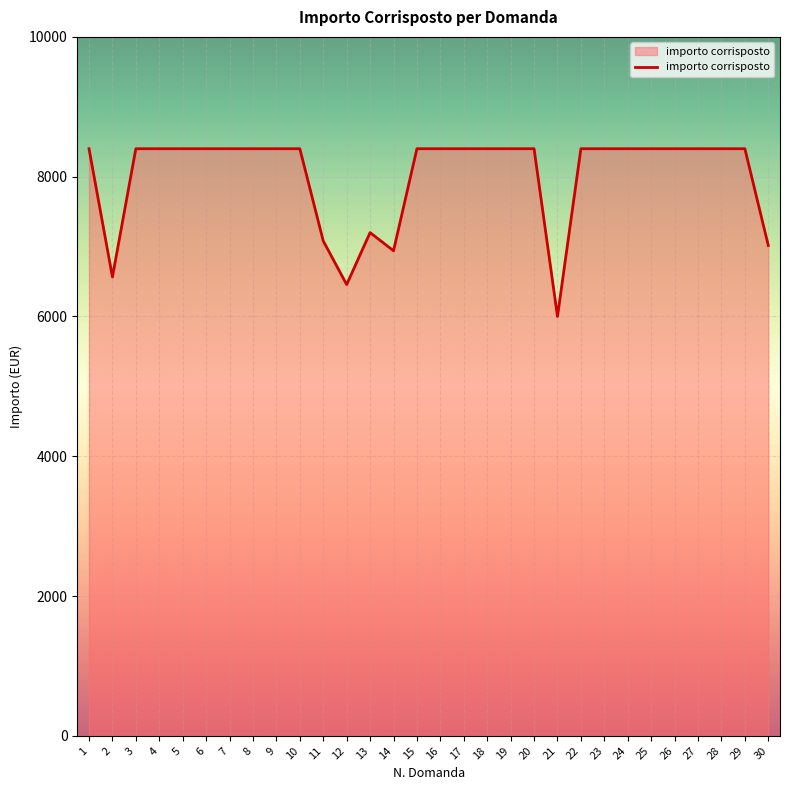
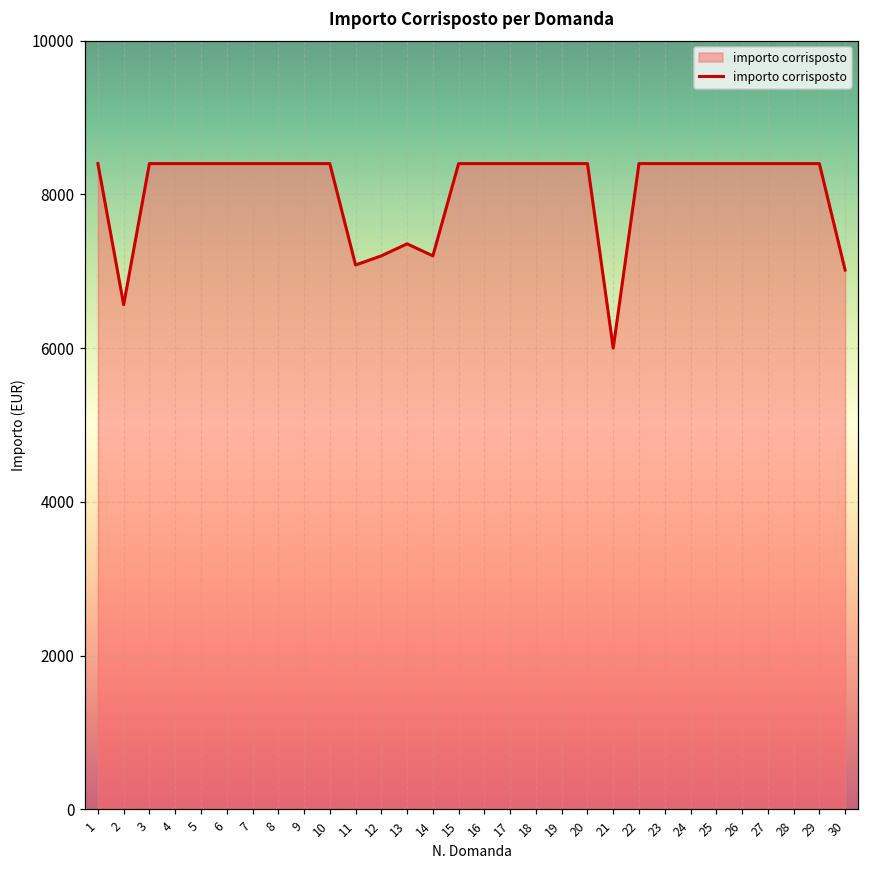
12: 6500 -> 7200
13: 7200 -> 7400
14: 6900 -> 7200
